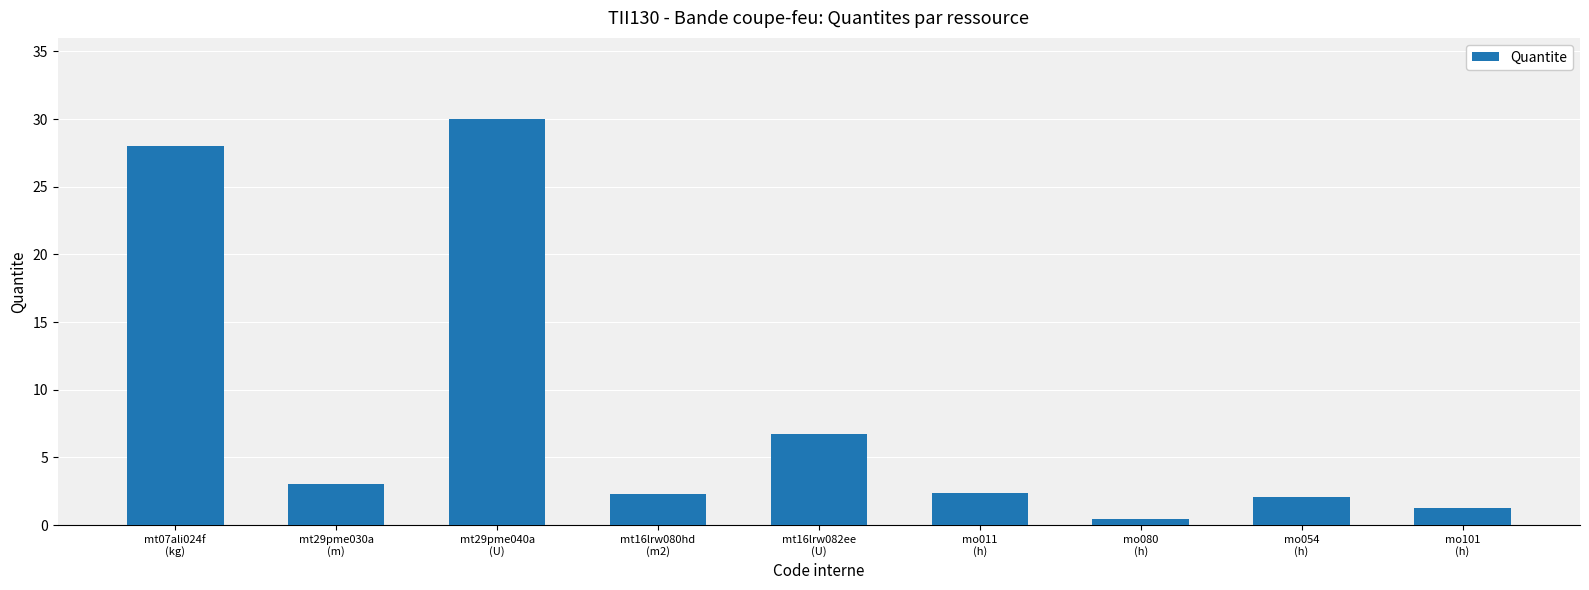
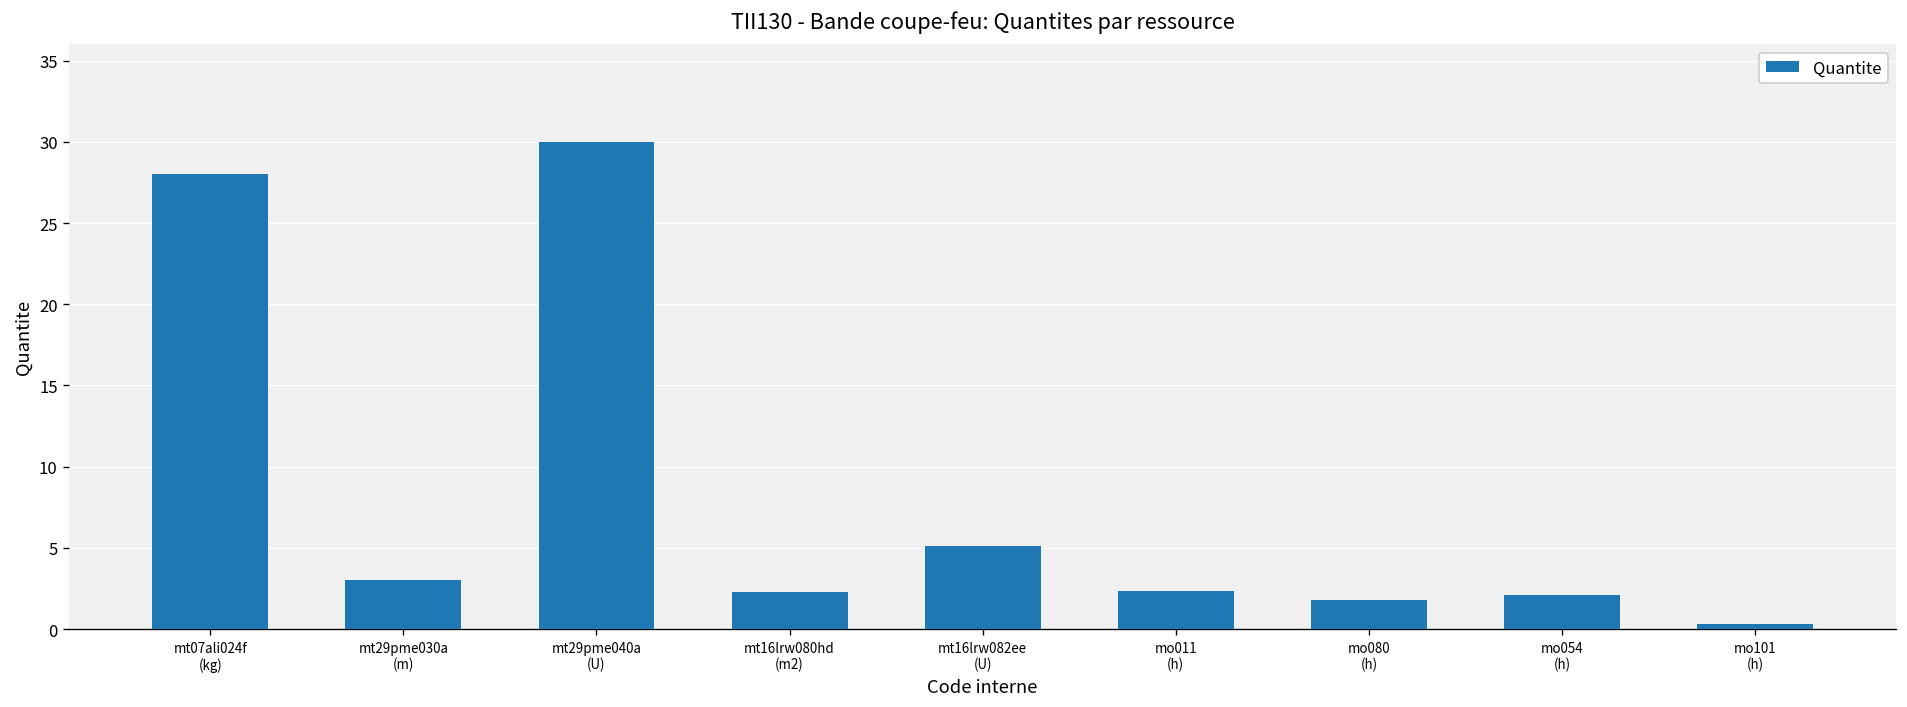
mt16lrw082ee (U): 6.7 -> 5.1
mo080 (h): 0.4 -> 1.8
mo101 (h): 1.3 -> 0.3
